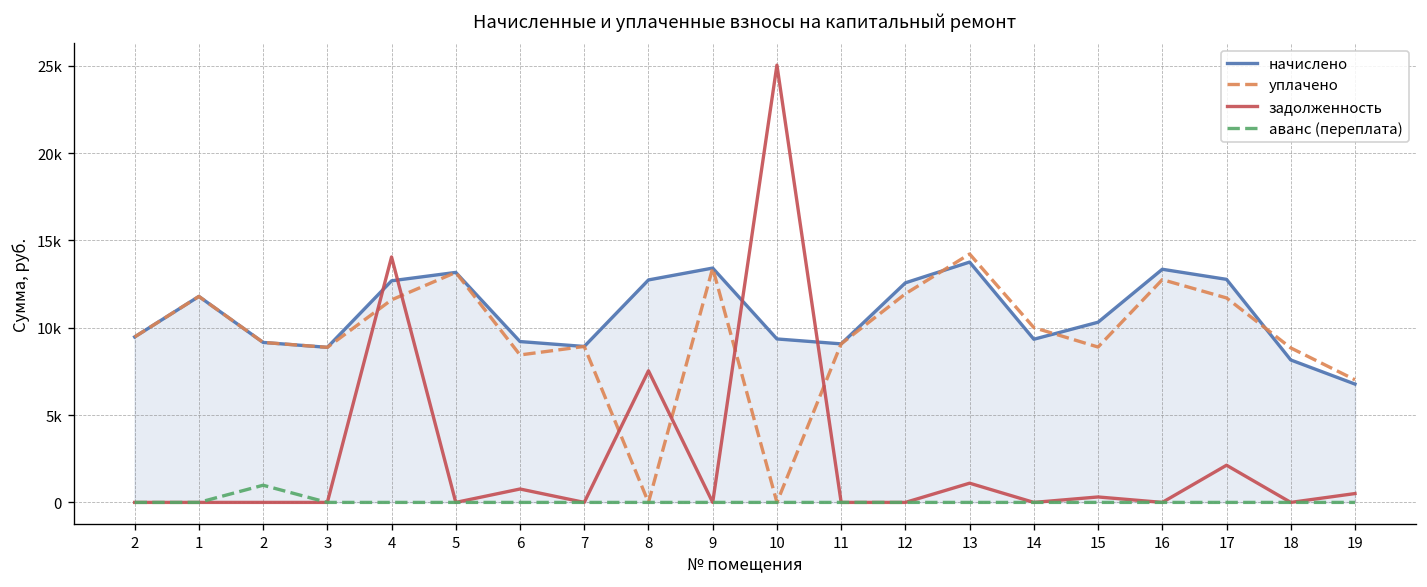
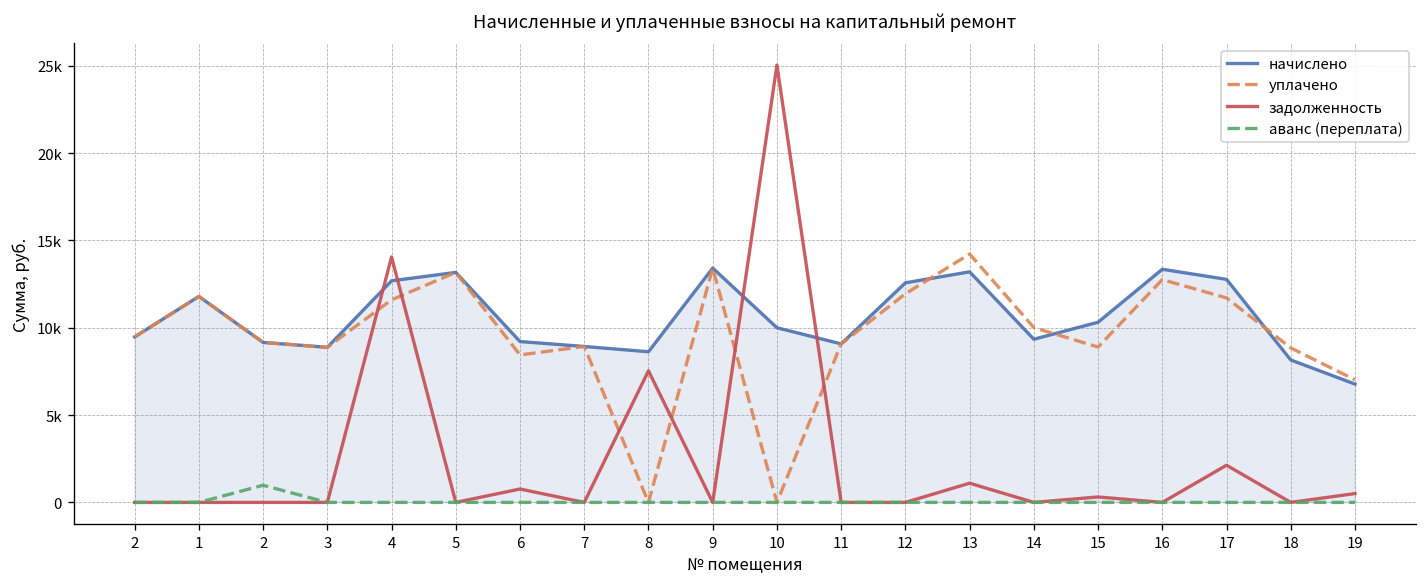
начислено, 8: 12700 -> 8600
начислено, 10: 9400 -> 10000
начислено, 13: 13800 -> 13200
